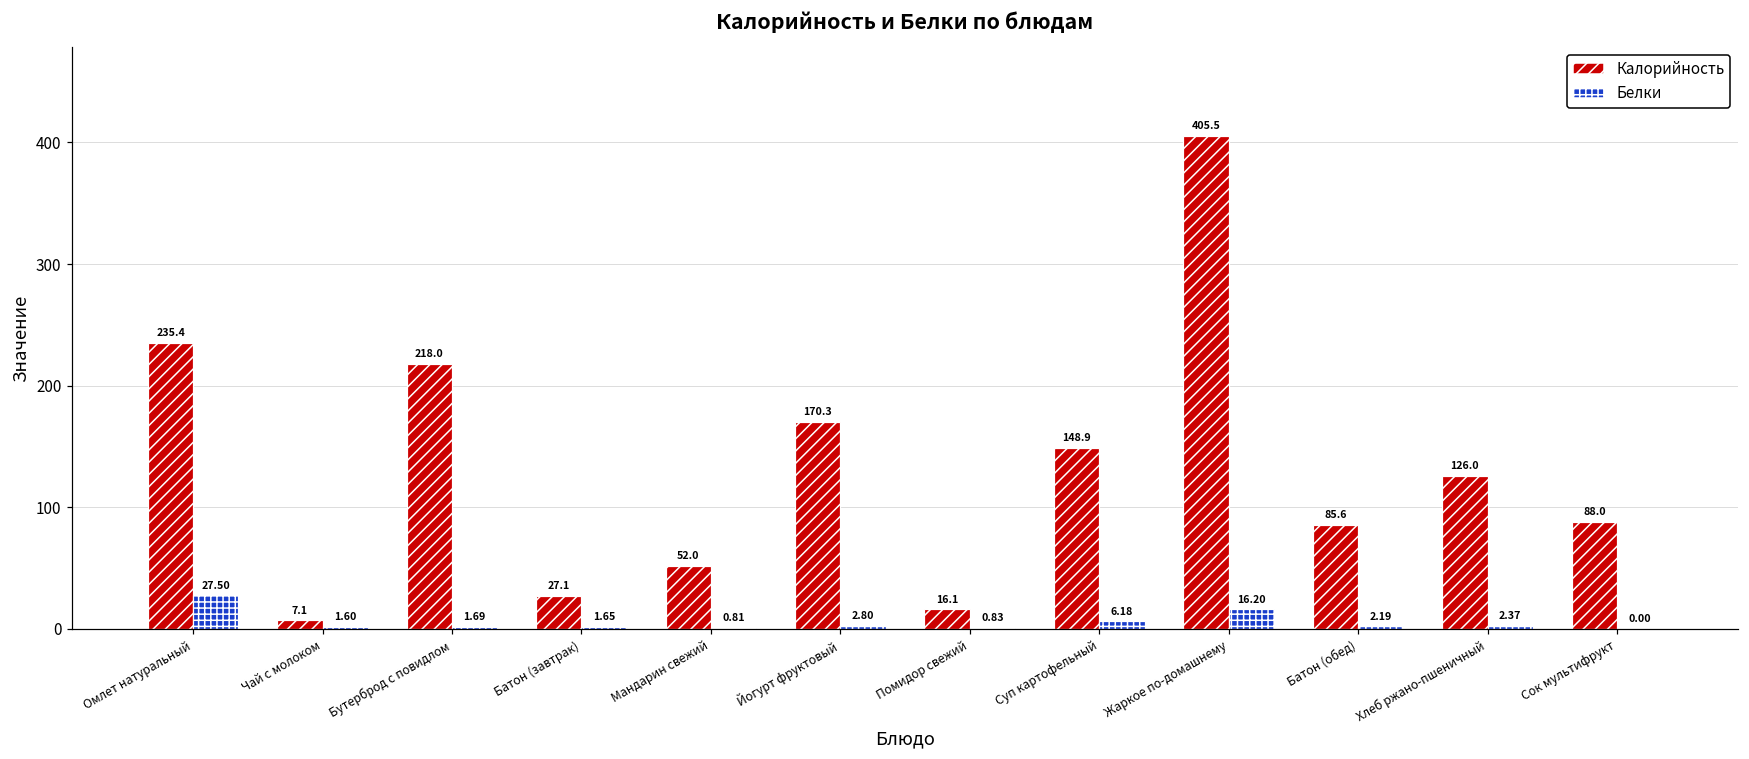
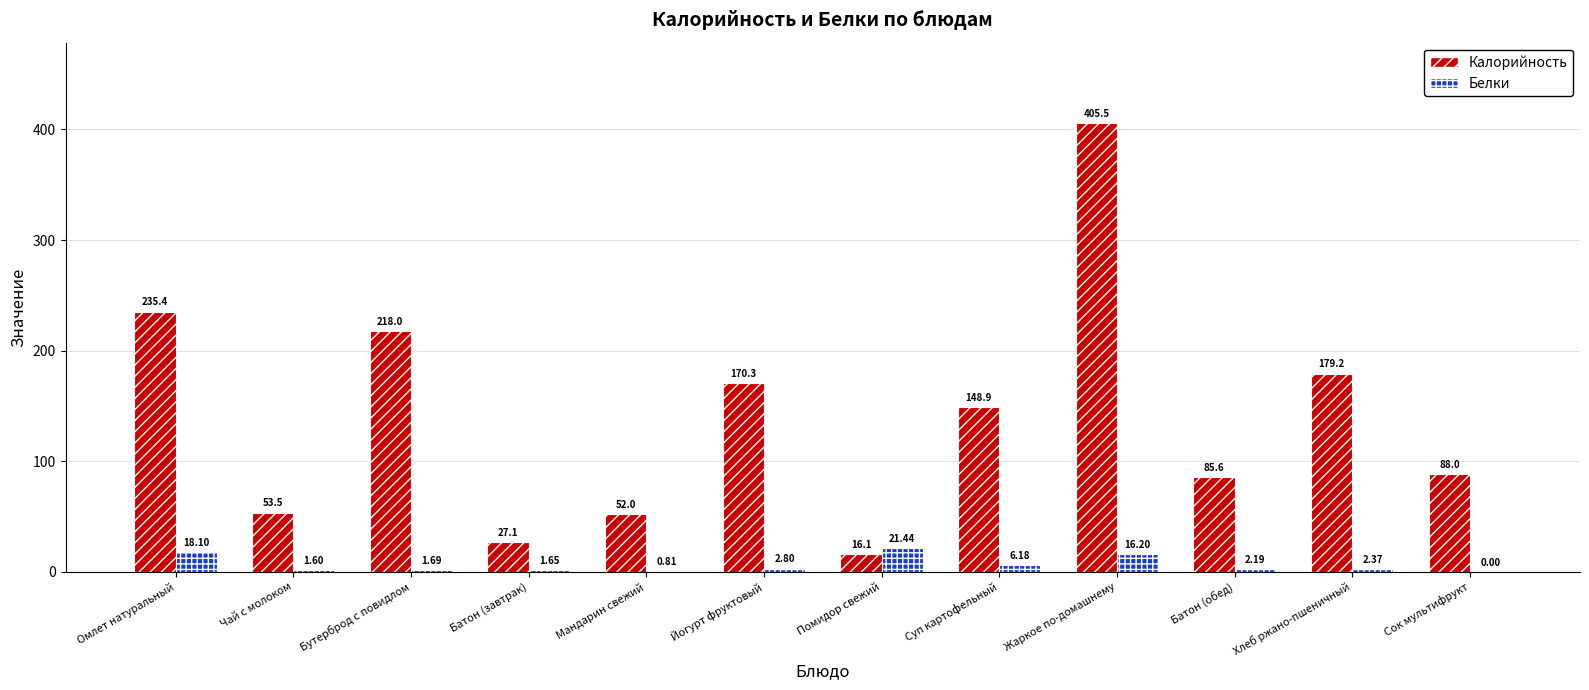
Белки, Омлет натуральный: 27.50 -> 18.10
Калорийность, Чай с молоком: 7.1 -> 53.5
Белки, Помидор свежий: 0.83 -> 21.44
Калорийность, Хлеб ржано-пшеничный: 126.0 -> 179.2
